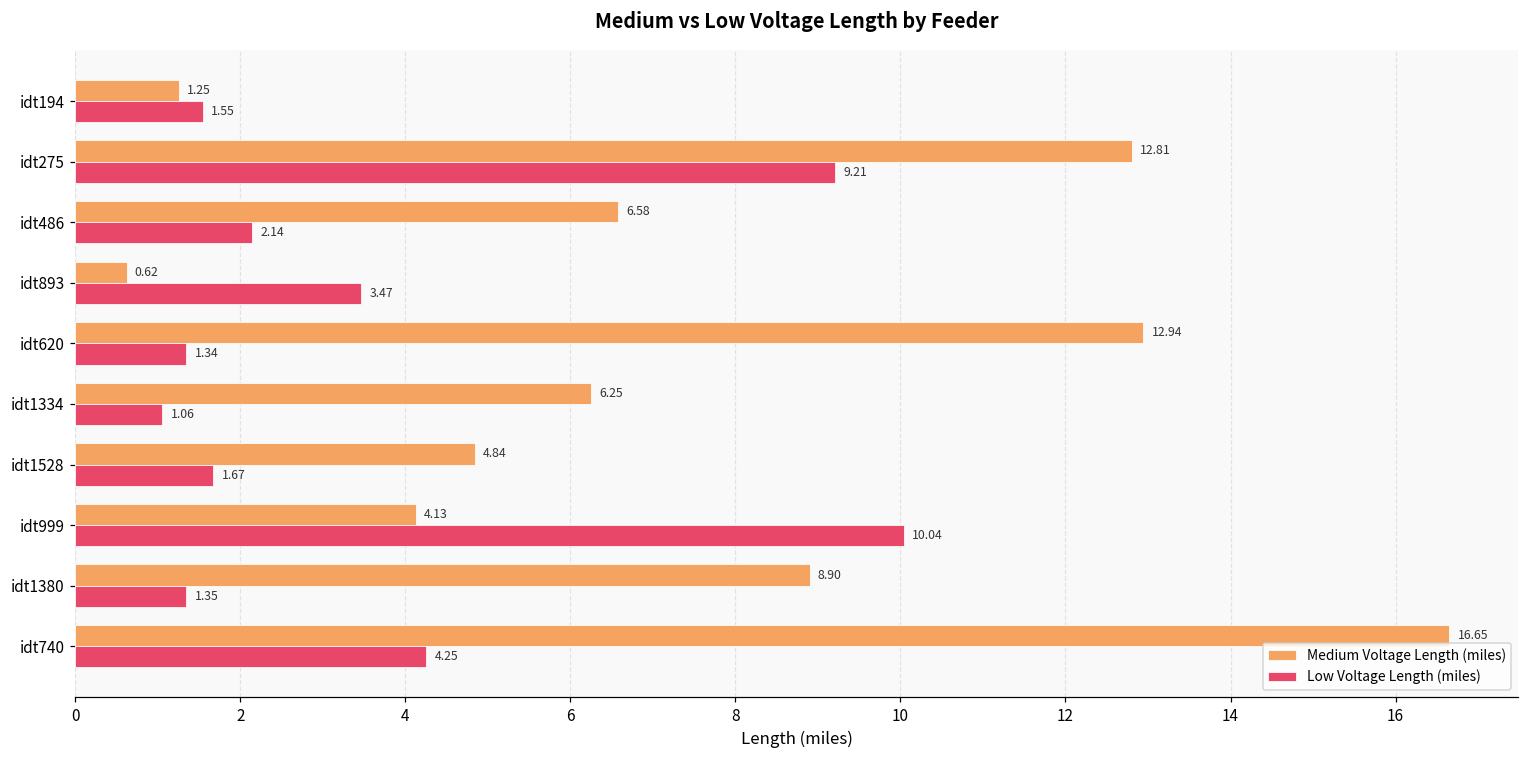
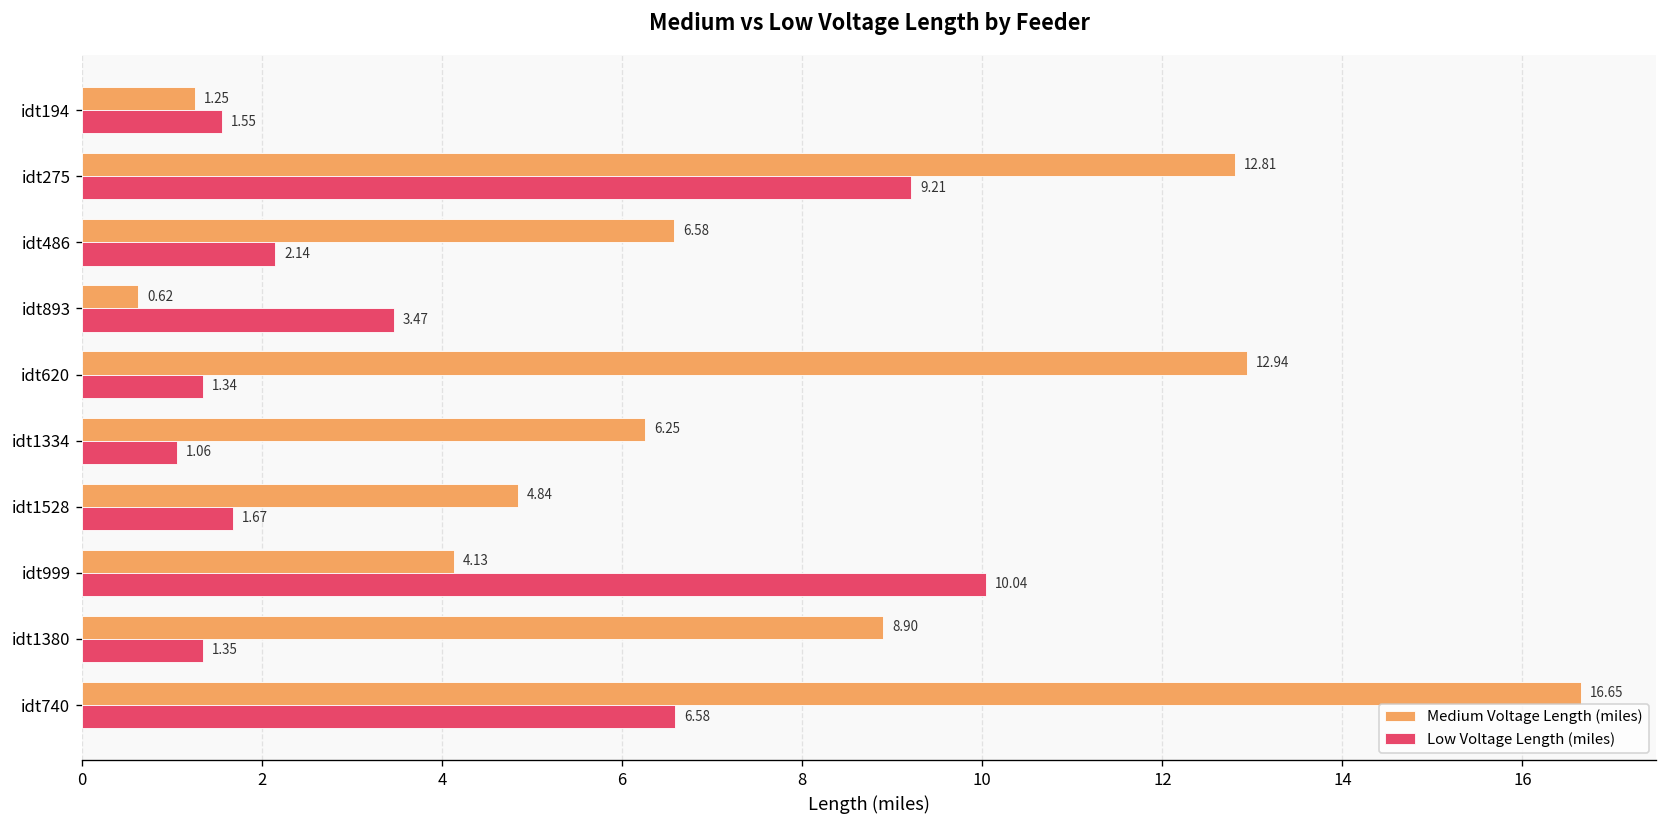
Low Voltage Length (miles), idt740: 4.25 -> 6.58
